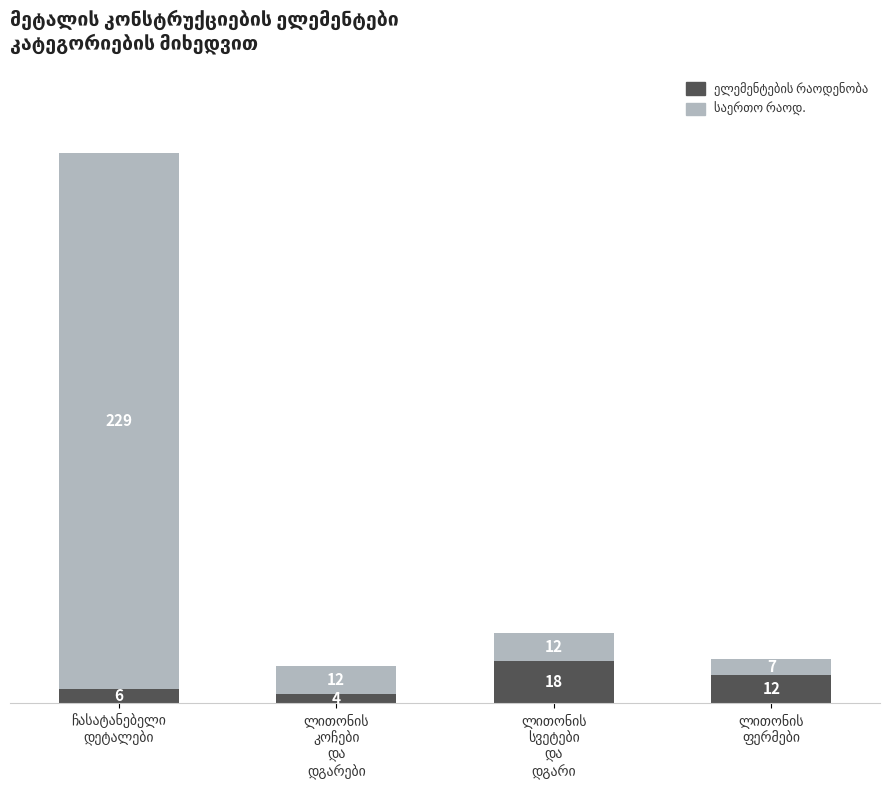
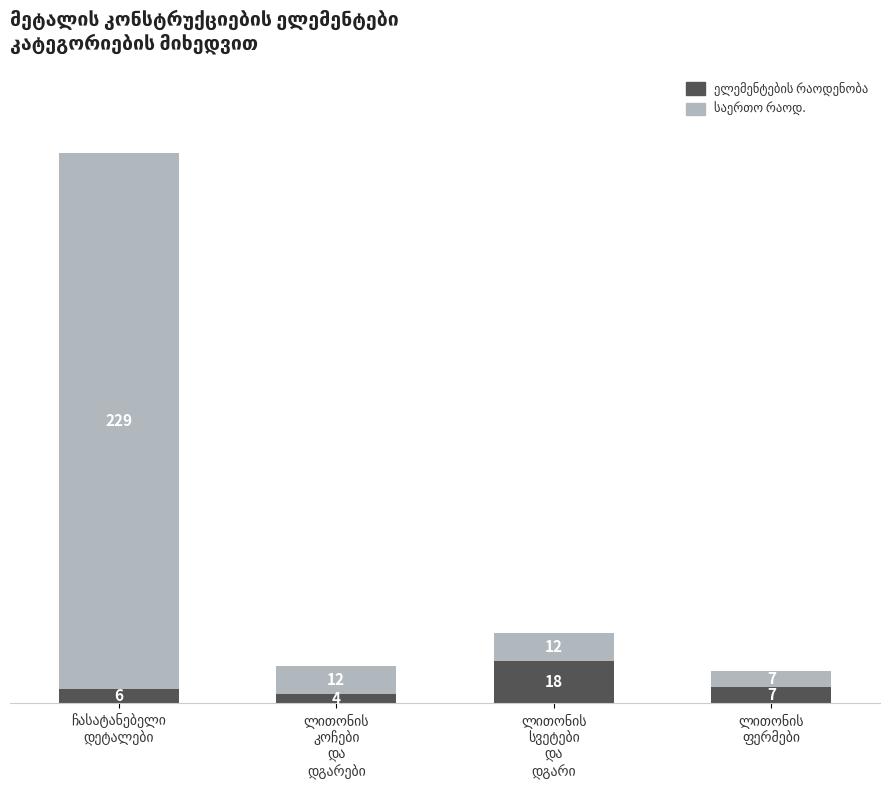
ელემენტების რაოდენობა, ლითონის ფერმები: 12 -> 7
